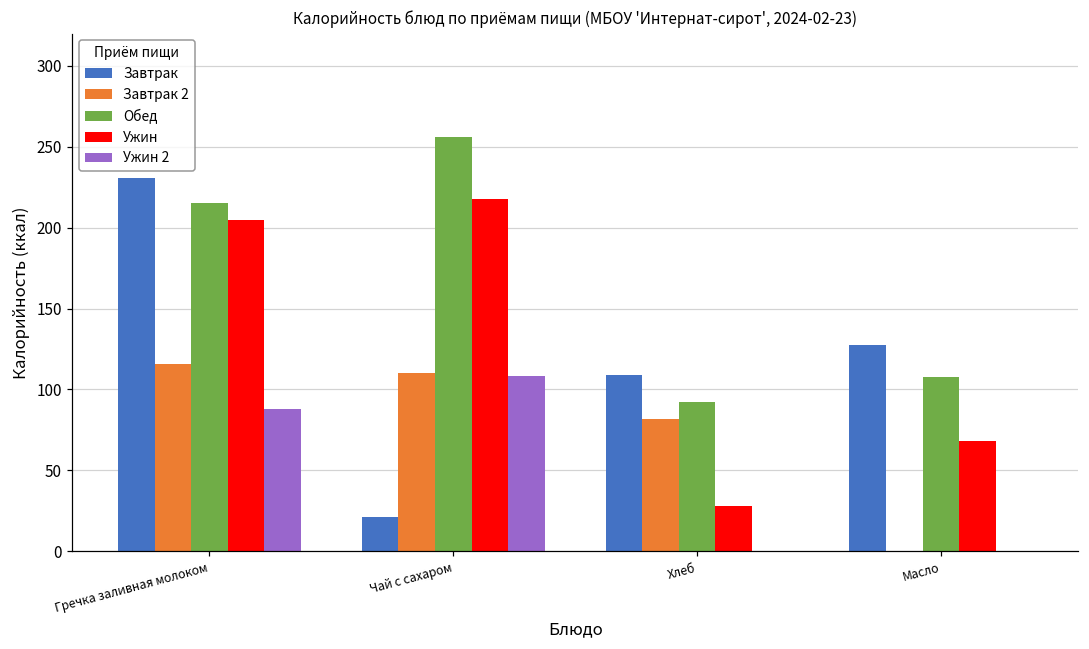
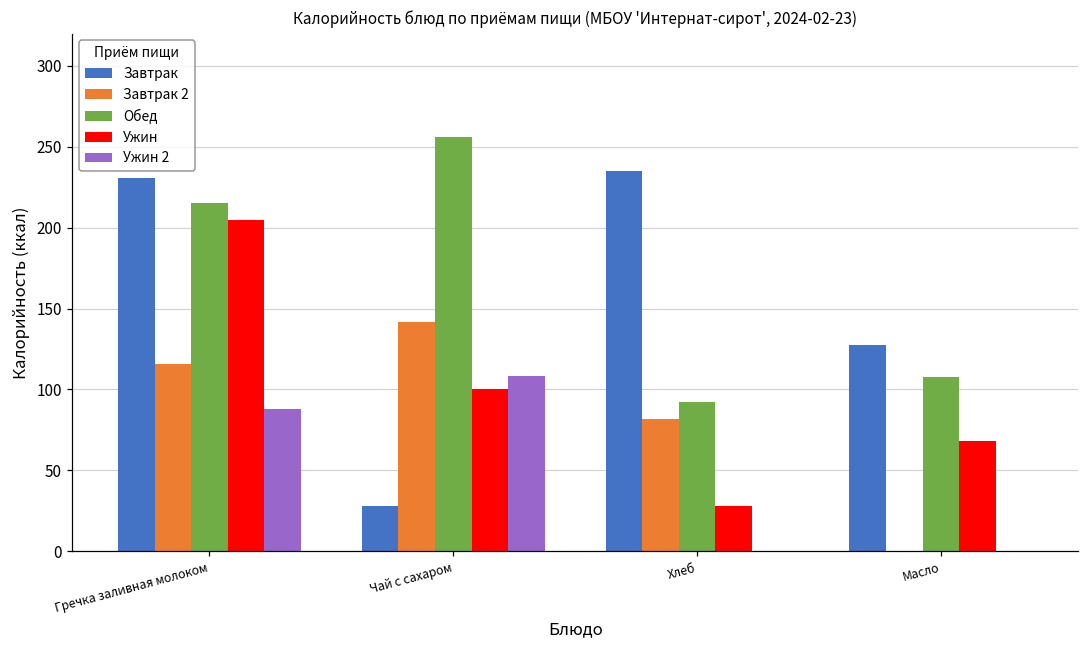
Завтрак, Чай с сахаром: 21 -> 28
Завтрак 2, Чай с сахаром: 110 -> 142
Ужин, Чай с сахаром: 218 -> 100
Завтрак, Хлеб: 109 -> 235
